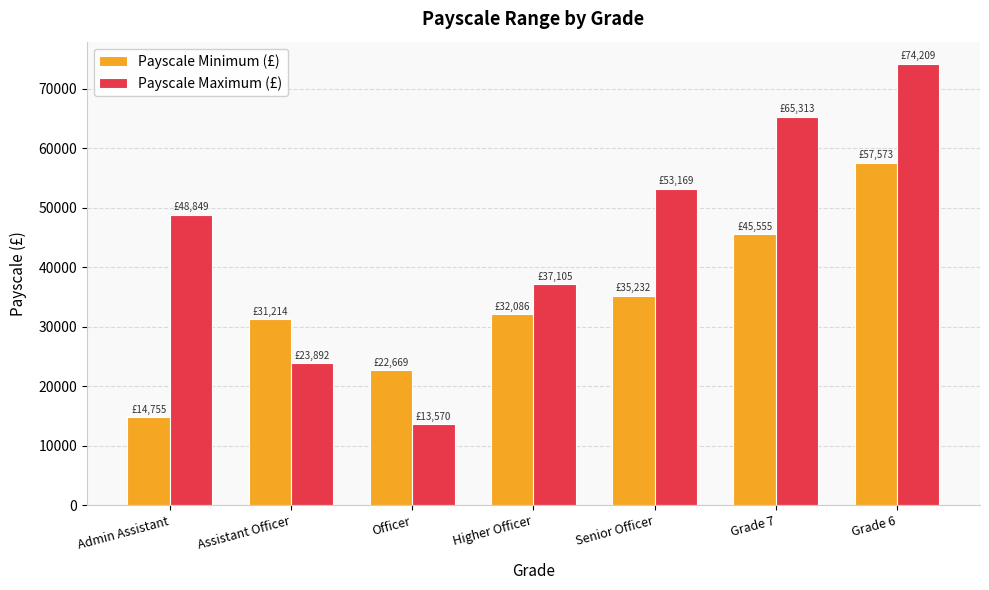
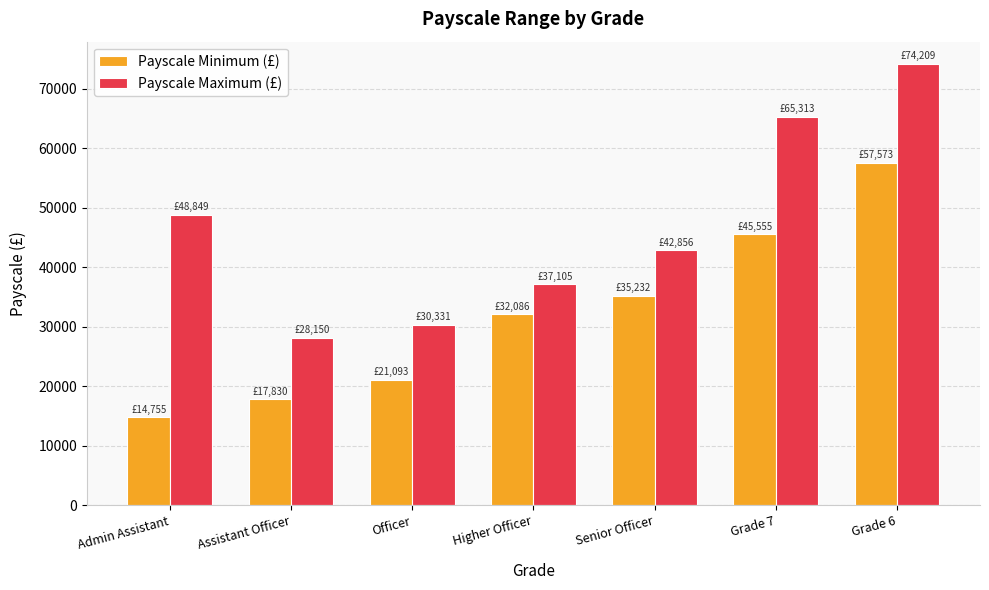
Payscale Minimum (£), Assistant Officer: £31,214 -> £17,830
Payscale Maximum (£), Assistant Officer: £23,892 -> £28,150
Payscale Minimum (£), Officer: £22,669 -> £21,093
Payscale Maximum (£), Officer: £13,570 -> £30,331
Payscale Maximum (£), Senior Officer: £53,169 -> £42,856
